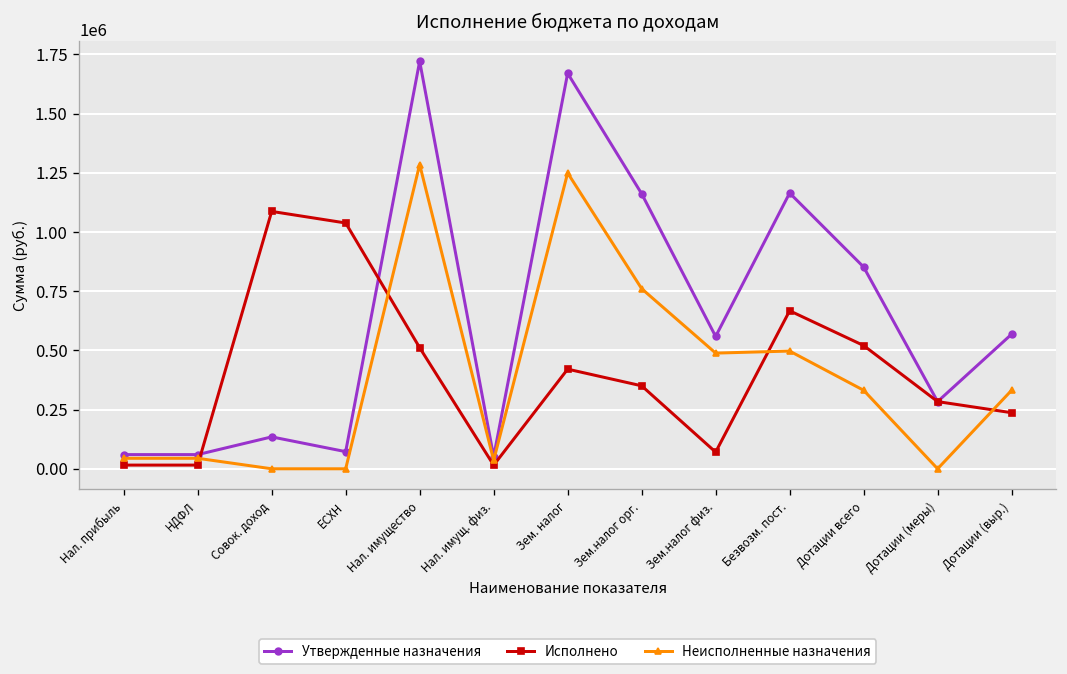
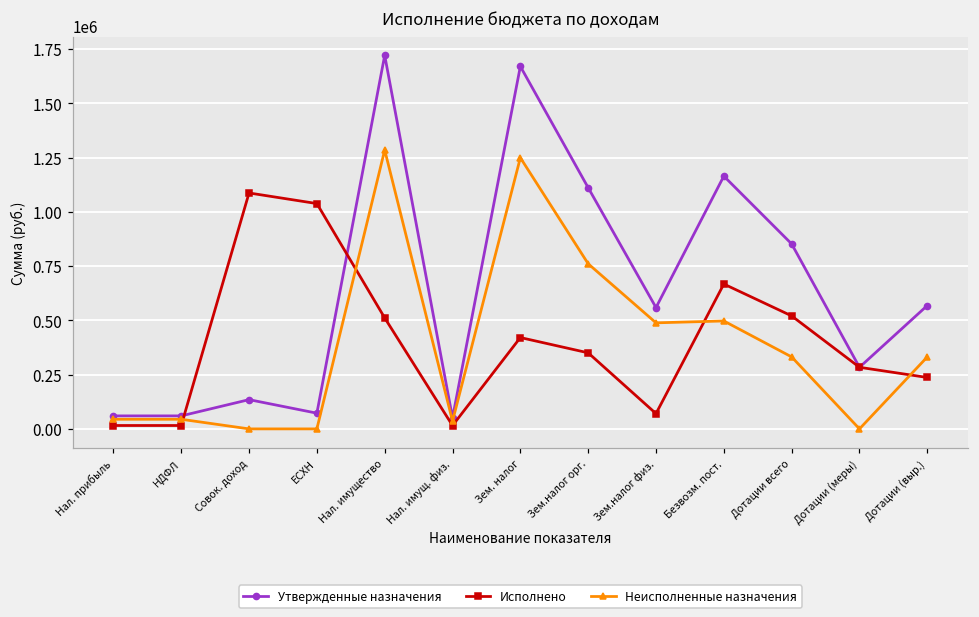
Утвержденные назначения, Зем.налог орг.: 1160000 -> 1110000
